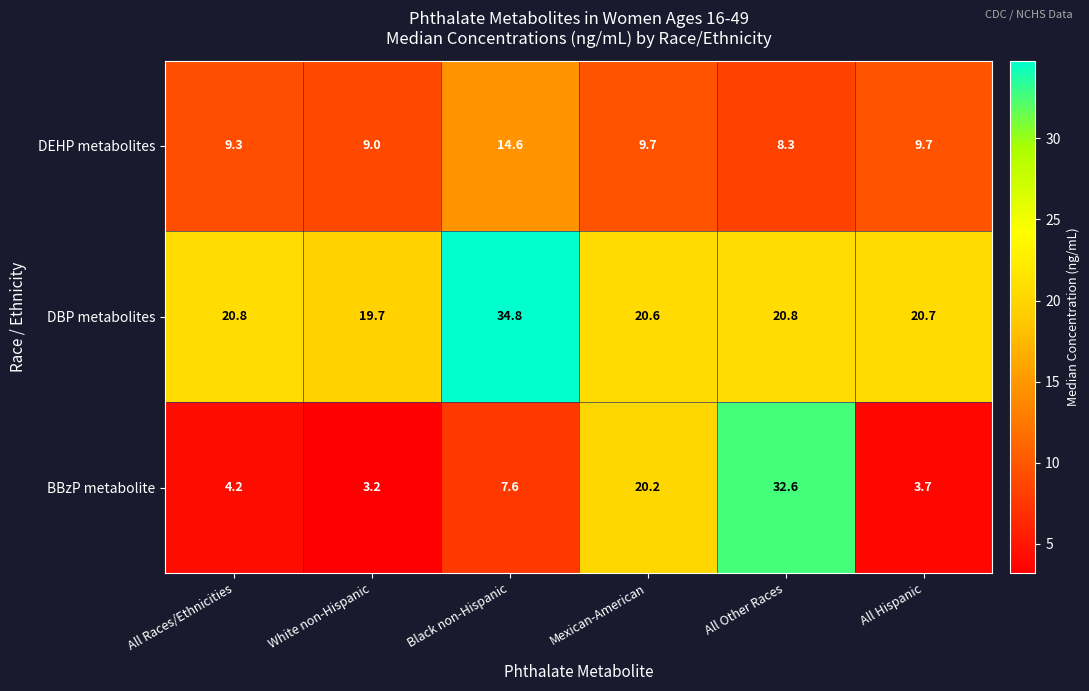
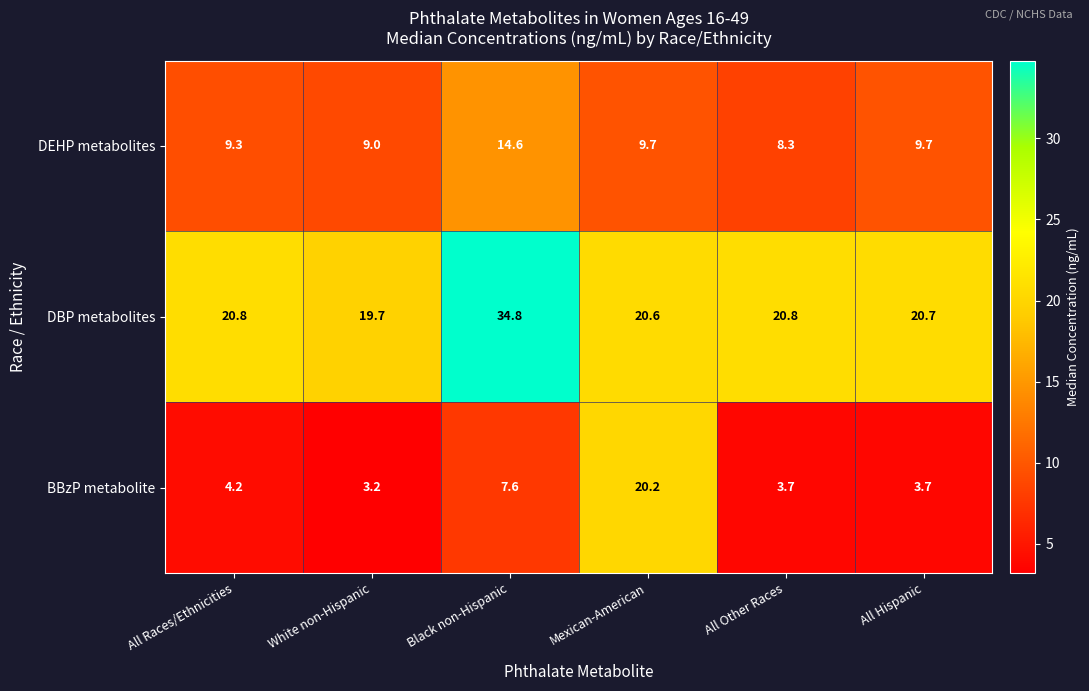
BBzP metabolite, All Other Races: 32.6 -> 3.7
